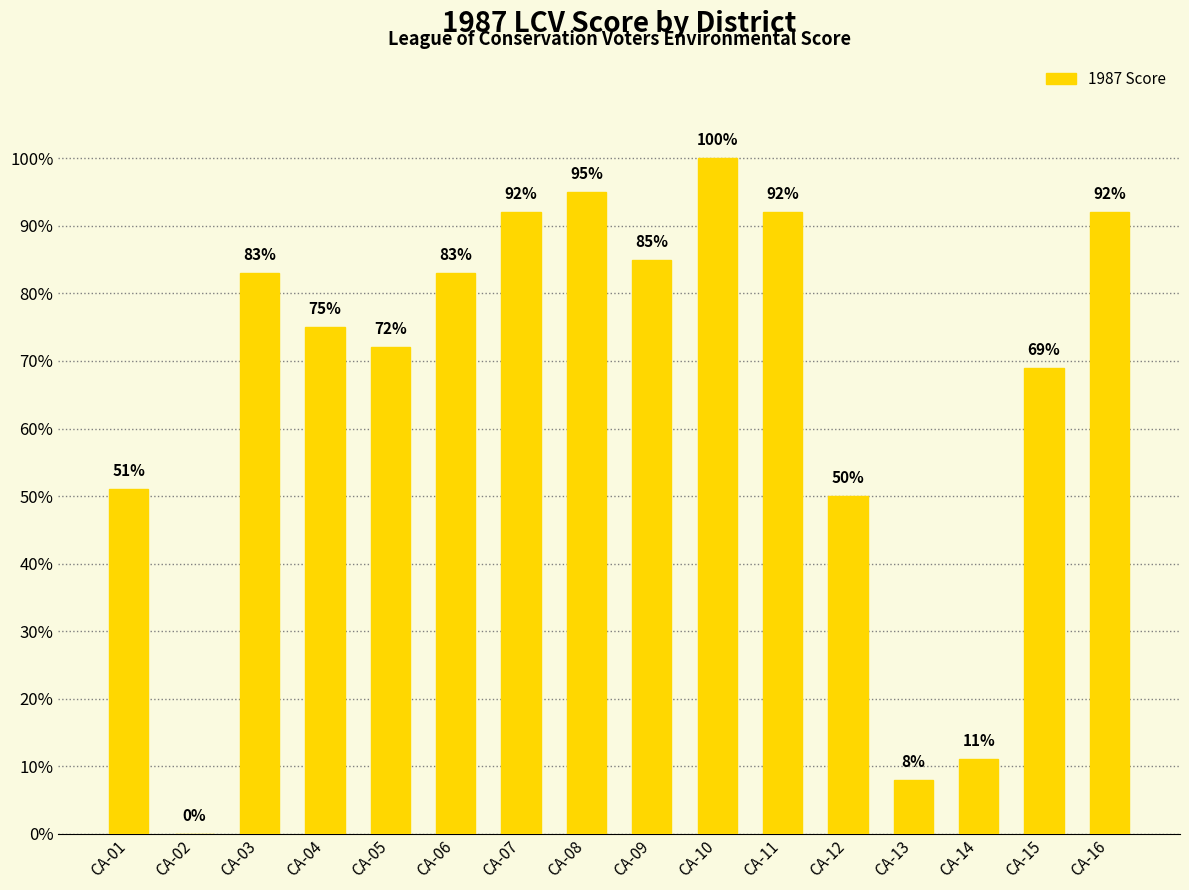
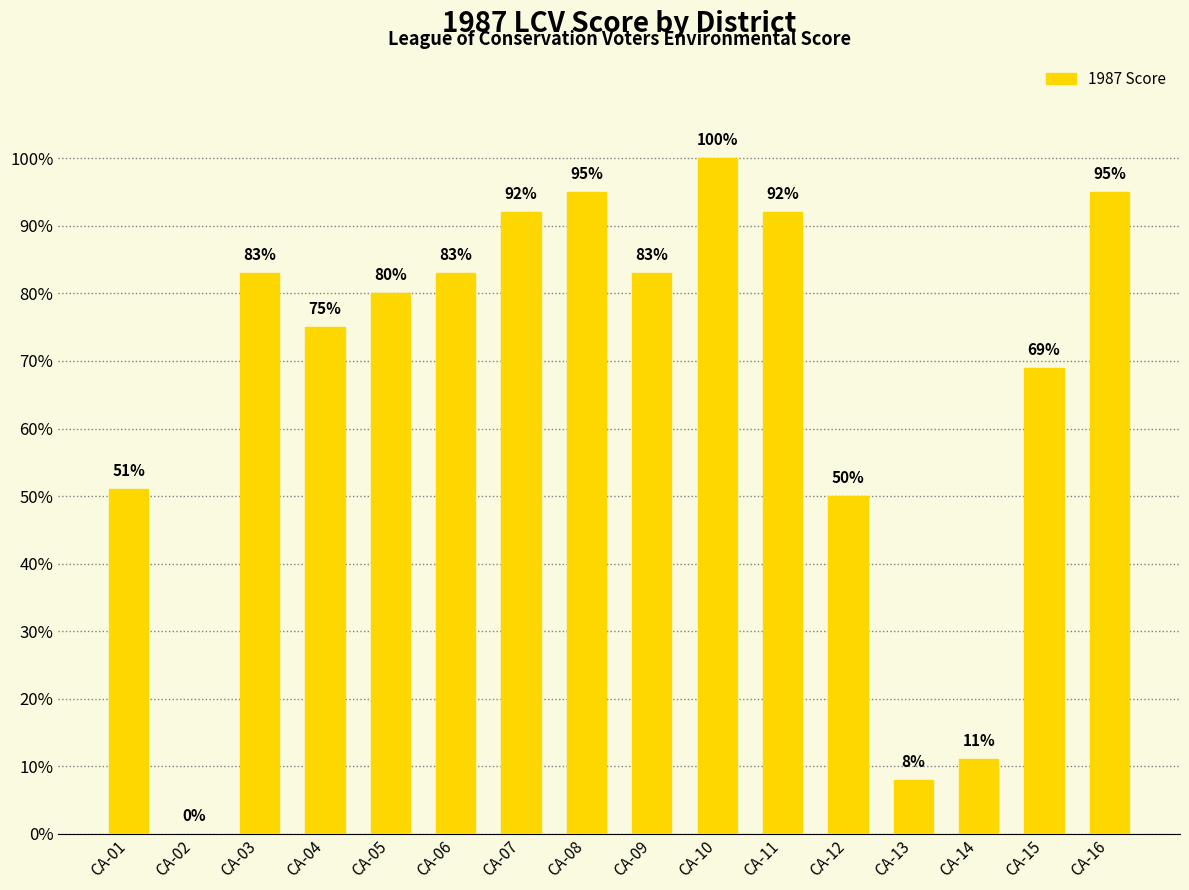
CA-05: 72% -> 80%
CA-09: 85% -> 83%
CA-16: 92% -> 95%
